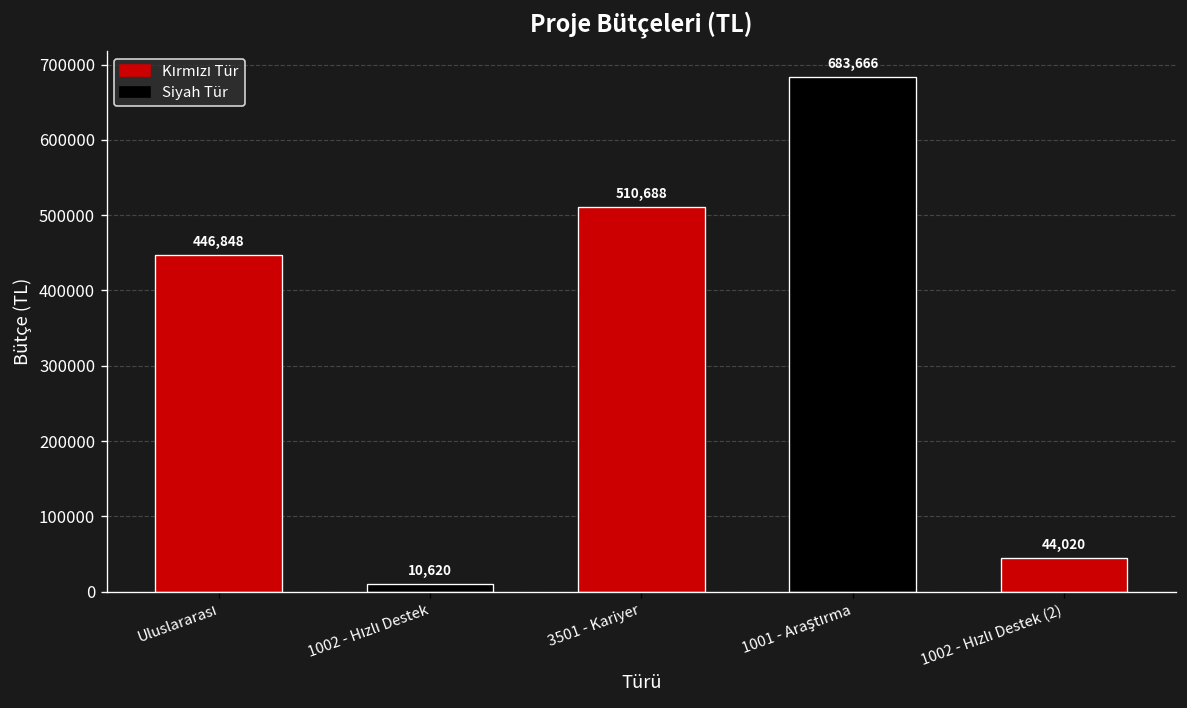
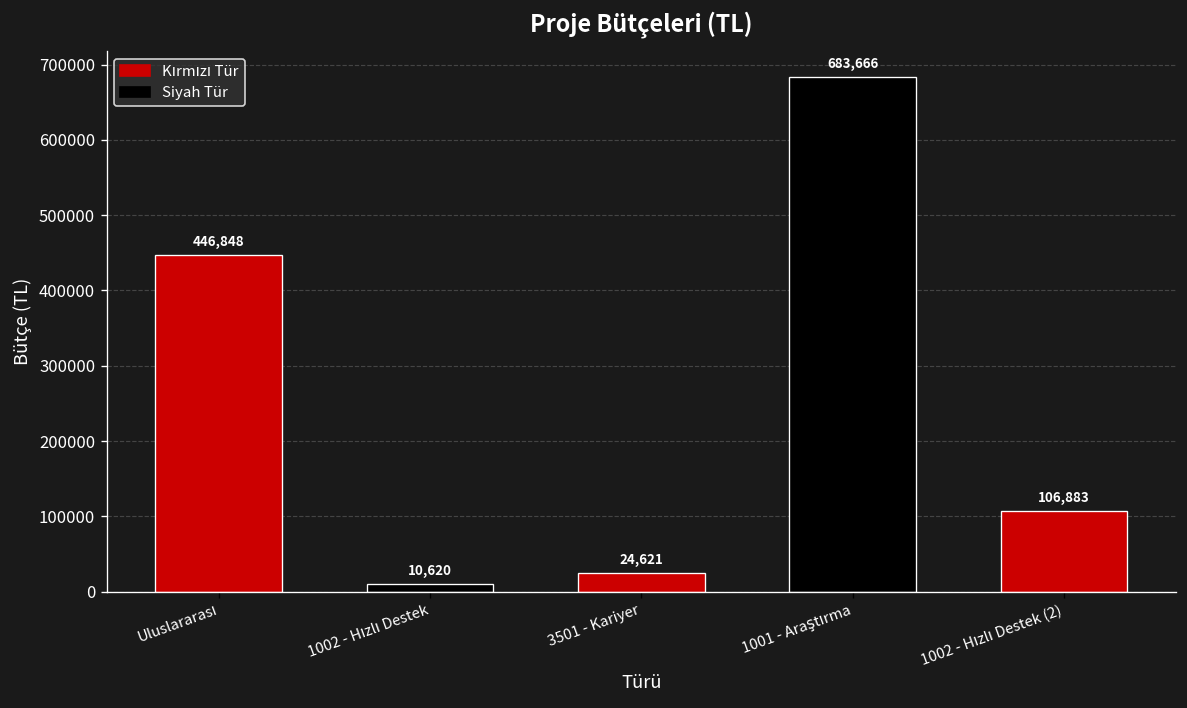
3501 - Kariyer: 510,688 -> 24,621
1002 - Hızlı Destek (2): 44,020 -> 106,883
